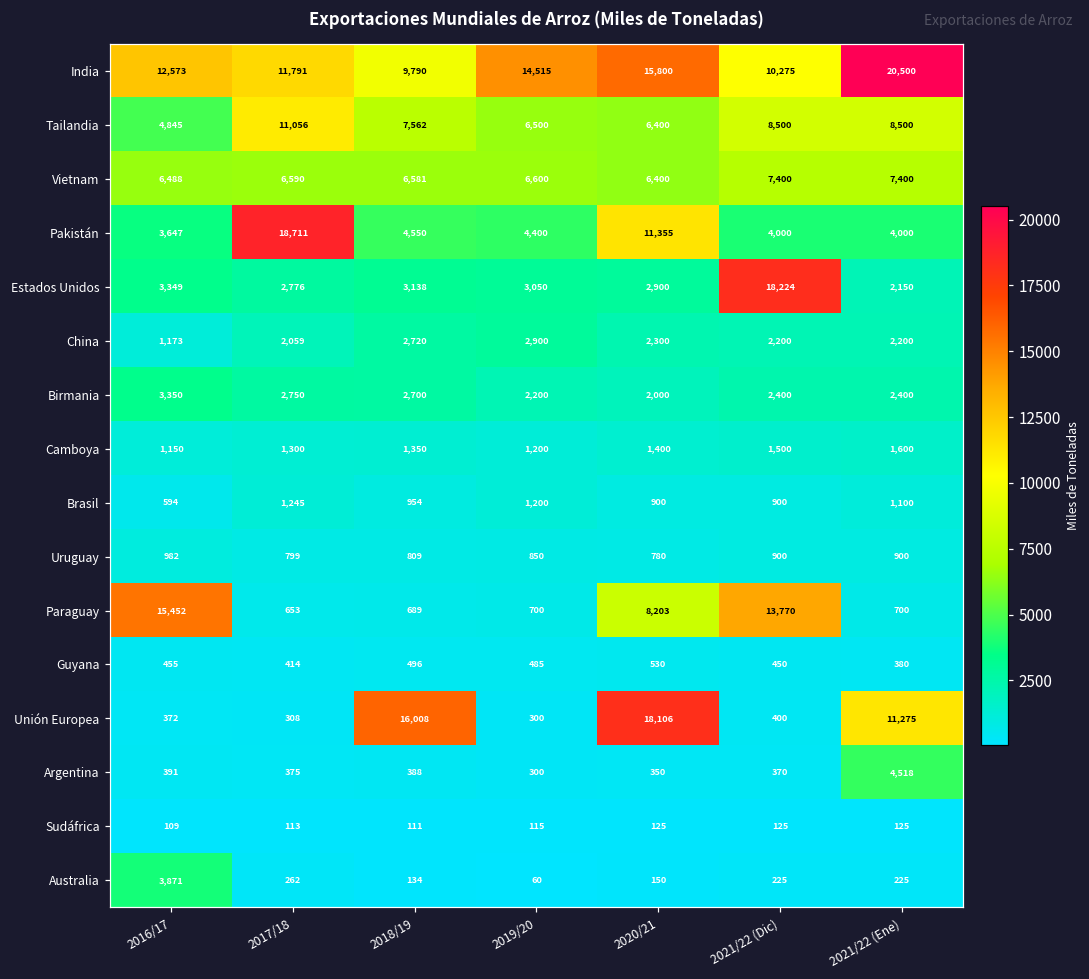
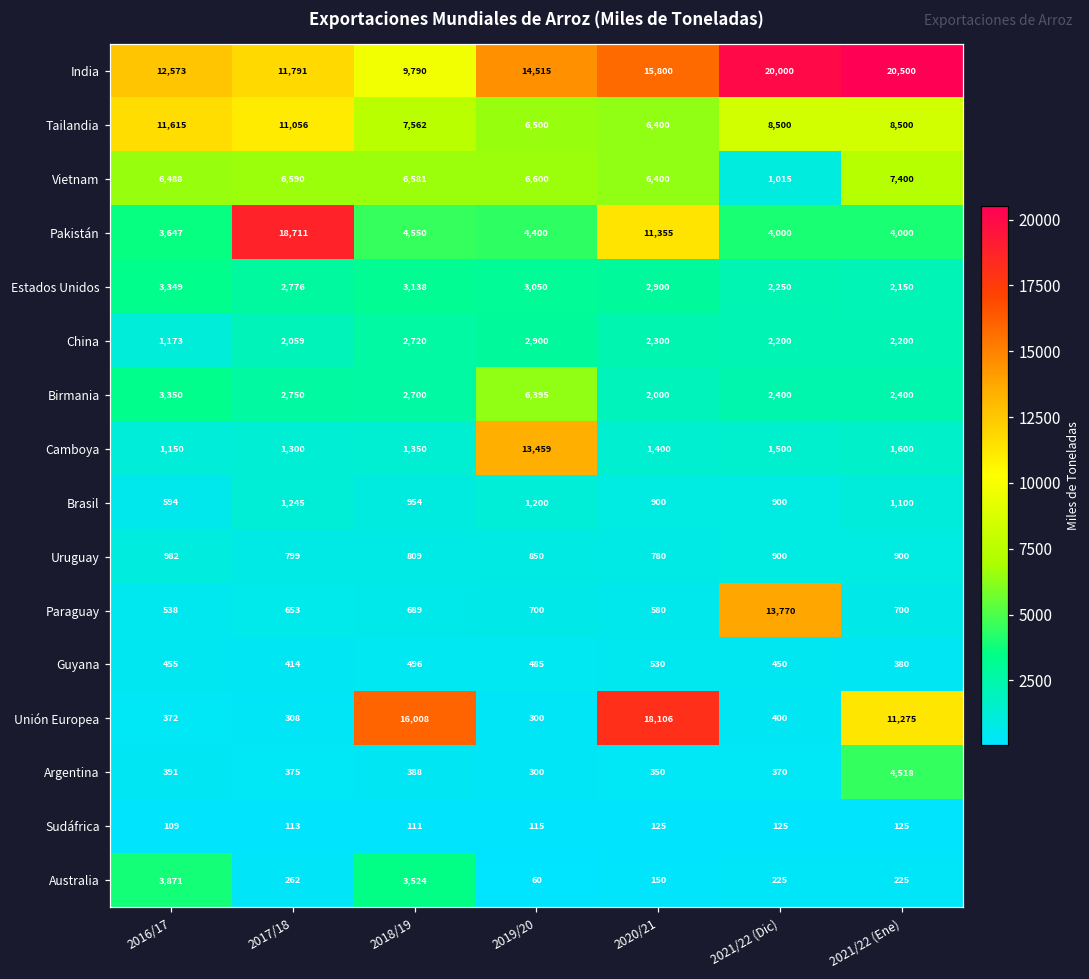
India, 2021/22 (Dic): 10,275 -> 20,000
Tailandia, 2016/17: 4,845 -> 11,615
Vietnam, 2021/22 (Dic): 7,400 -> 1,015
Estados Unidos, 2021/22 (Dic): 18,224 -> 2,250
Birmania, 2019/20: 2,200 -> 6,395
Camboya, 2019/20: 1,200 -> 13,459
Paraguay, 2016/17: 15,452 -> 538
Paraguay, 2020/21: 8,203 -> 580
Australia, 2018/19: 134 -> 3,524
